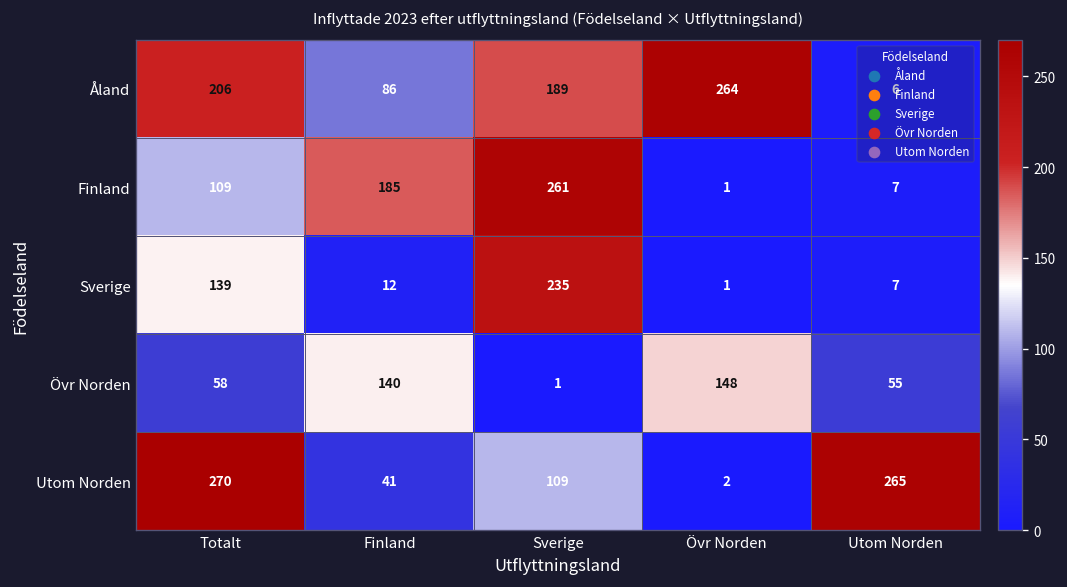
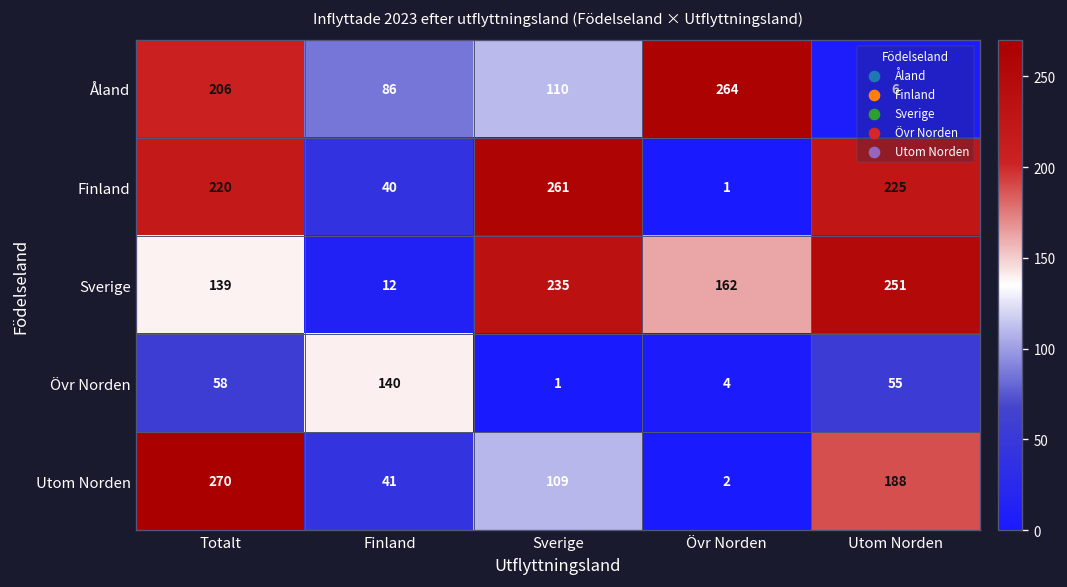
Åland, Sverige: 189 -> 110
Finland, Totalt: 109 -> 220
Finland, Finland: 185 -> 40
Finland, Utom Norden: 7 -> 225
Sverige, Övr Norden: 1 -> 162
Sverige, Utom Norden: 7 -> 251
Övr Norden, Övr Norden: 148 -> 4
Utom Norden, Utom Norden: 265 -> 188
